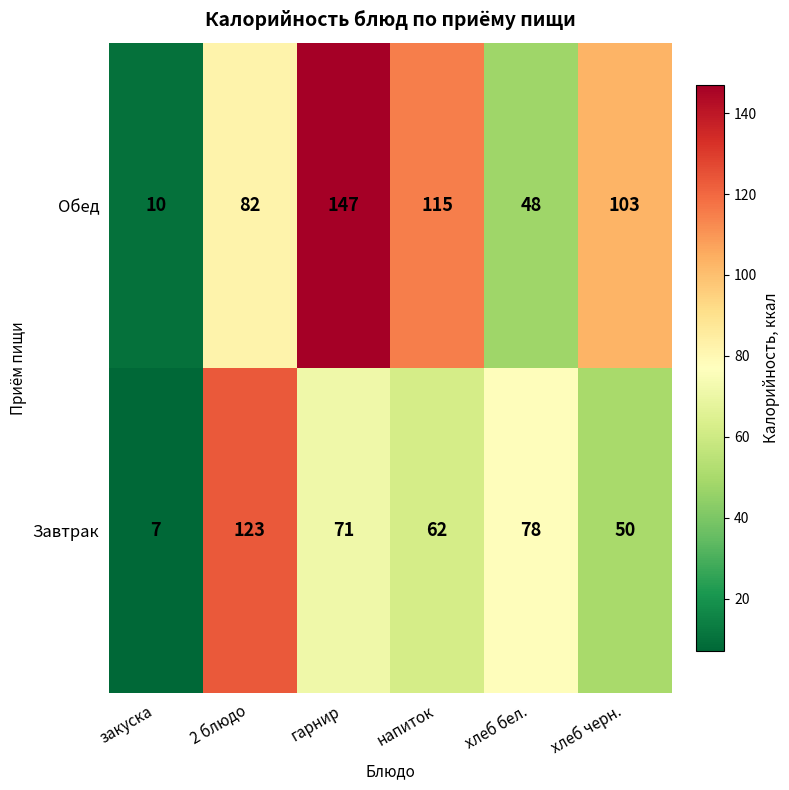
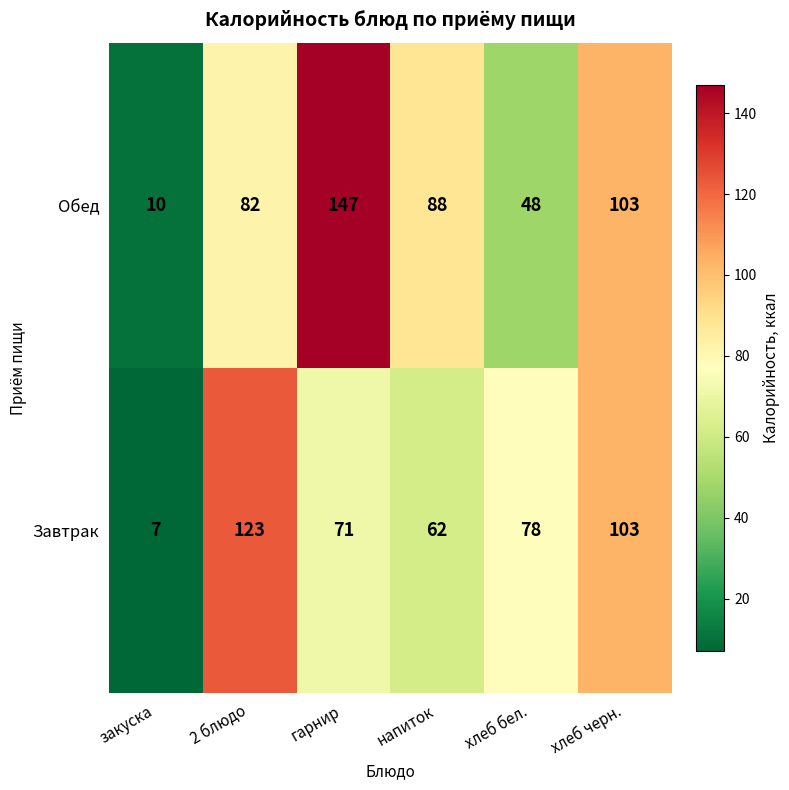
Обед, напиток: 115 -> 88
Завтрак, хлеб черн.: 50 -> 103
